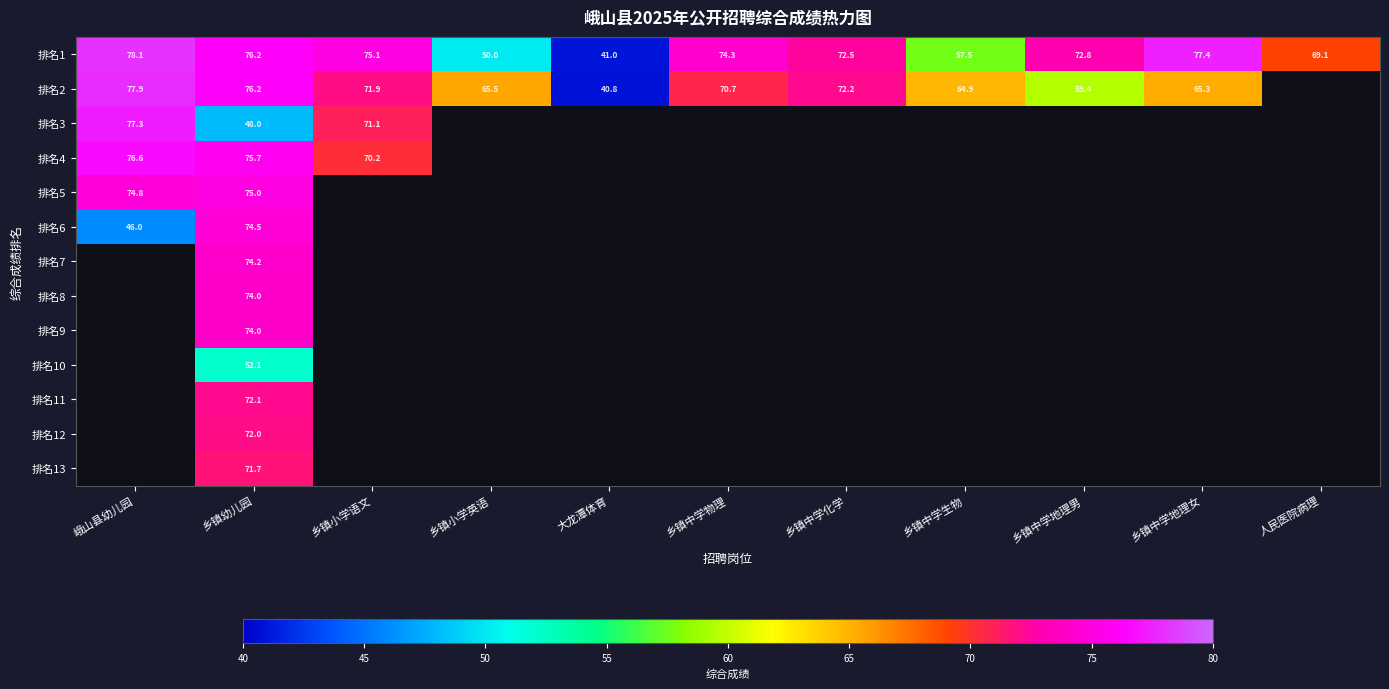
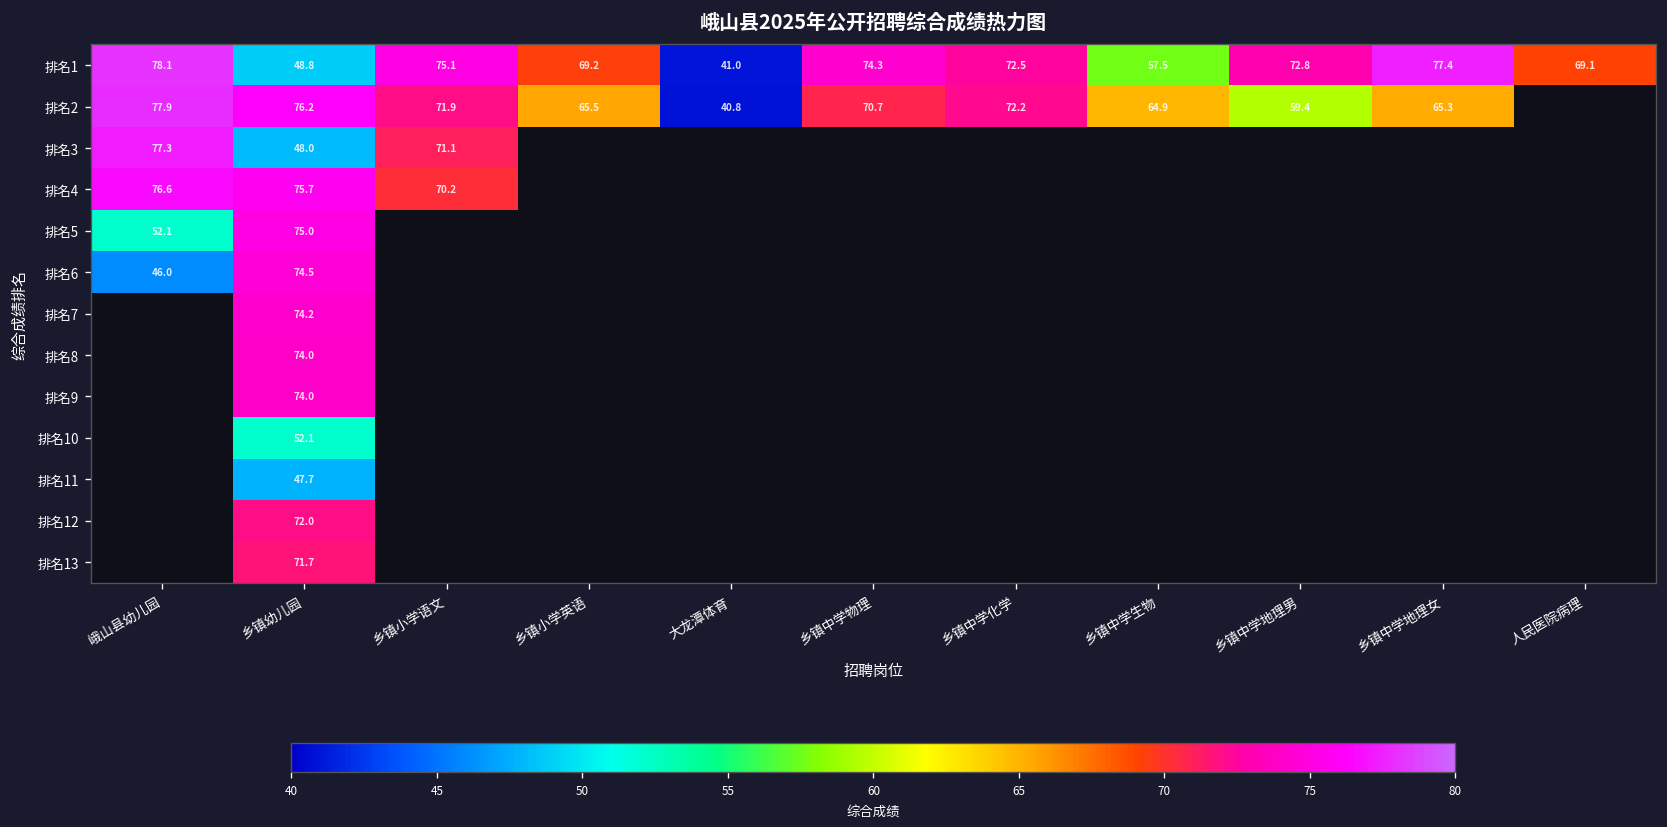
排名1, 乡镇幼儿园: 76.2 -> 48.8
排名1, 乡镇小学英语: 50.0 -> 69.2
排名5, 峨山县幼儿园: 74.8 -> 52.1
排名11, 乡镇幼儿园: 72.1 -> 47.7
